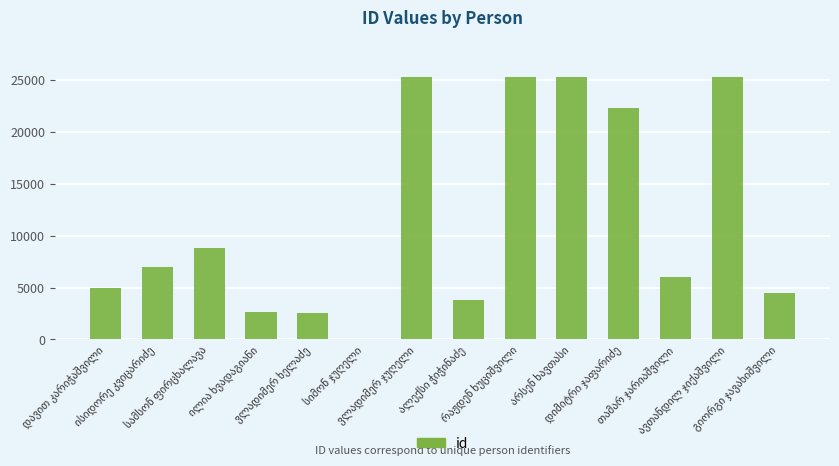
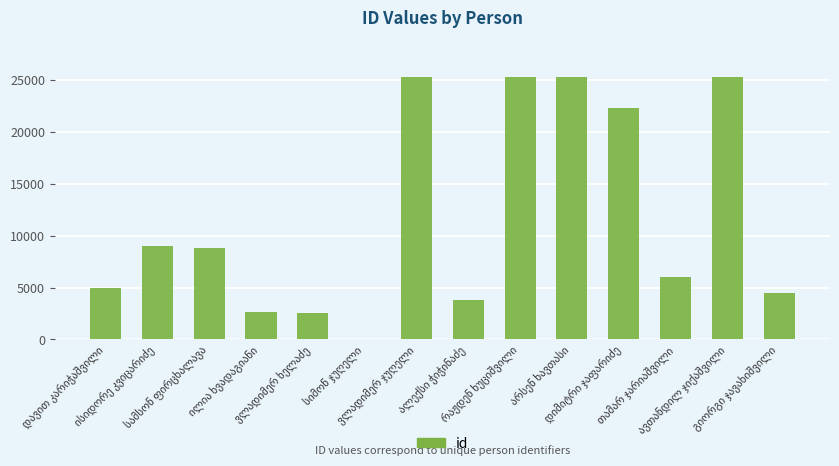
ისიდორე კვიცარიძე: 6900 -> 9000
